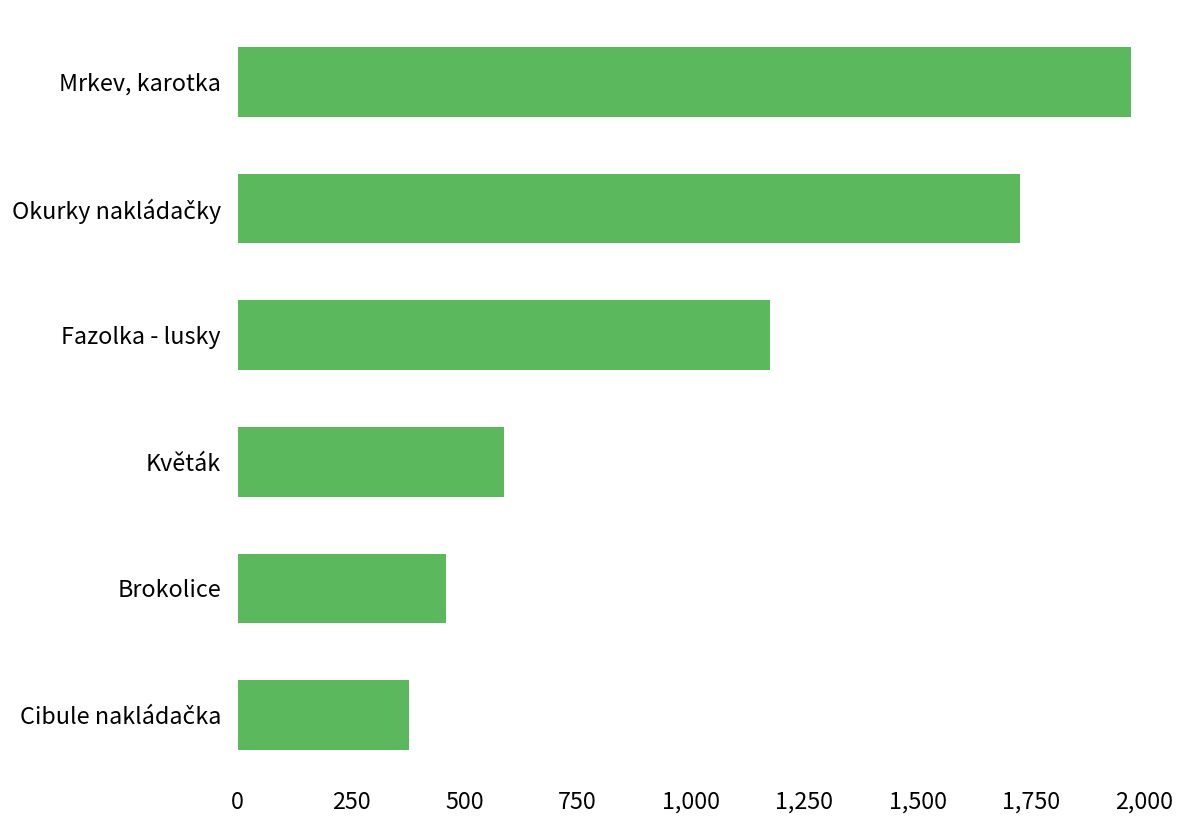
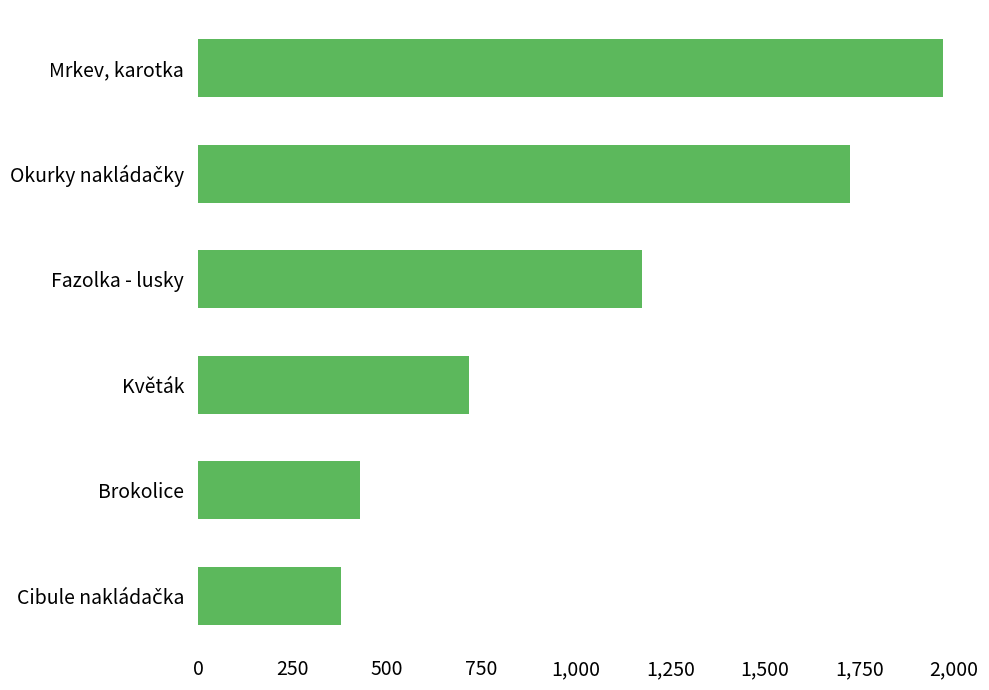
Květák: 590 -> 720
Brokolice: 460 -> 430
